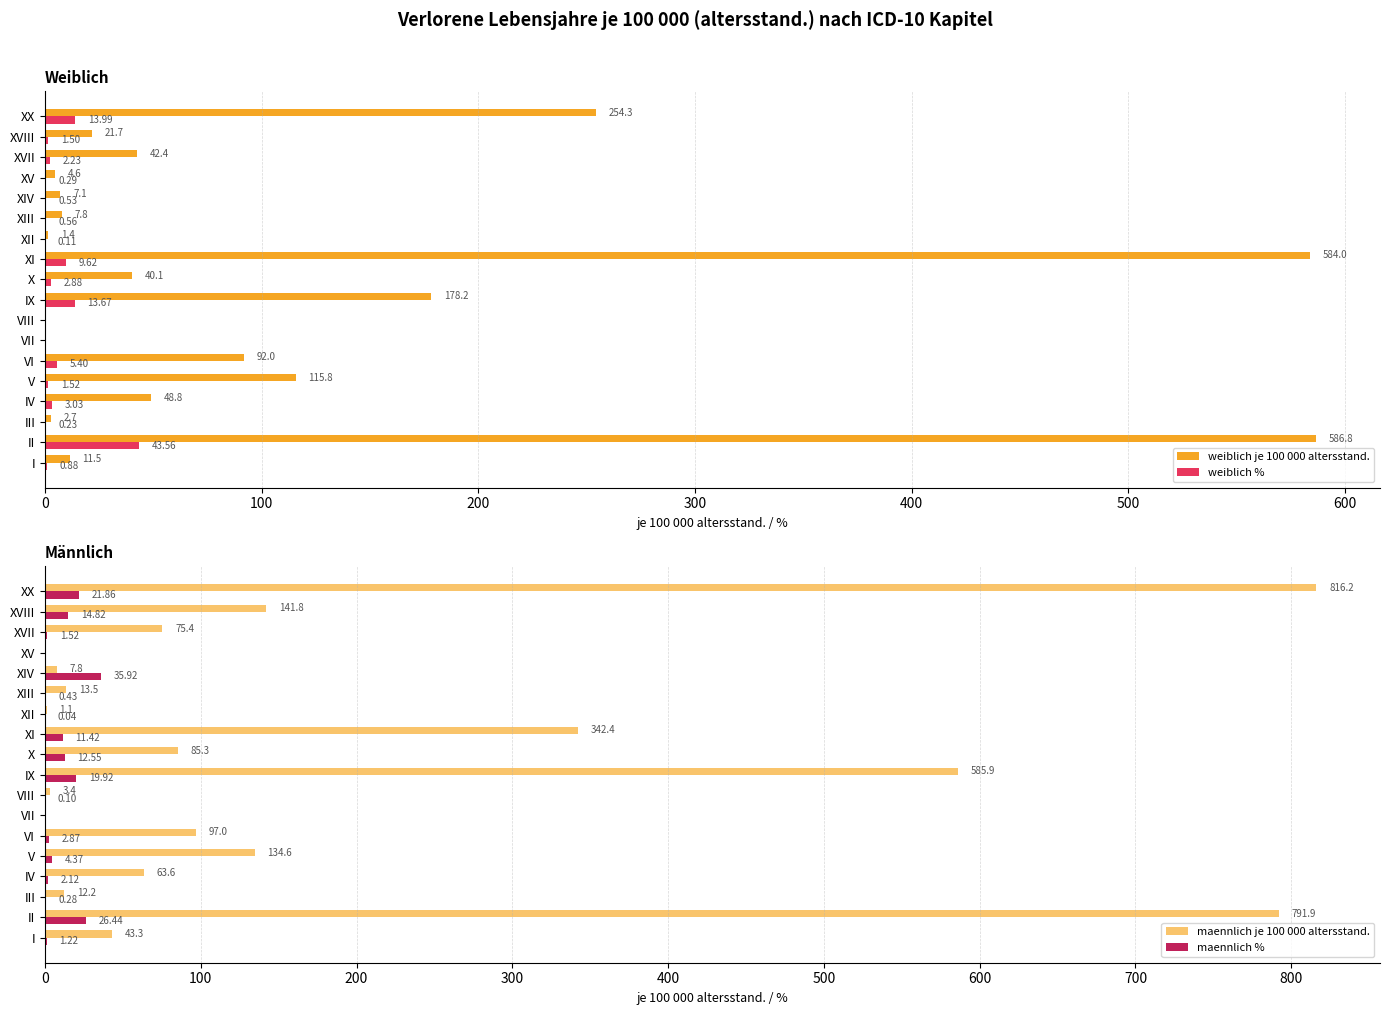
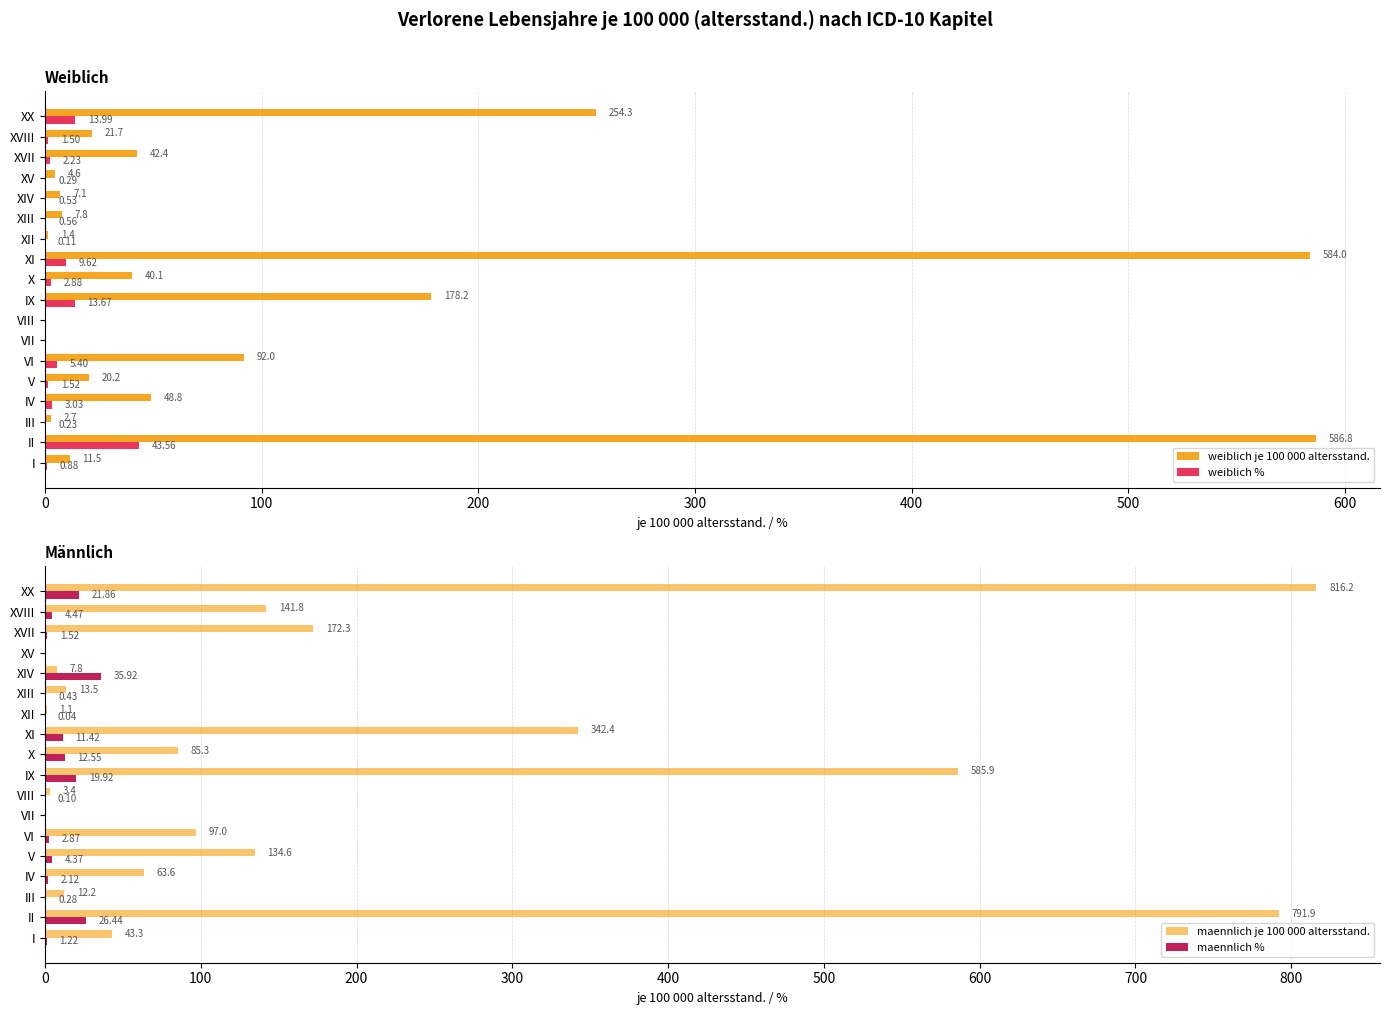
Weiblich, weiblich je 100 000 altersstand., V: 115.8 -> 20.2
Männlich, maennlich %, XVIII: 14.82 -> 4.47
Männlich, maennlich je 100 000 altersstand., XVII: 75.4 -> 172.3
